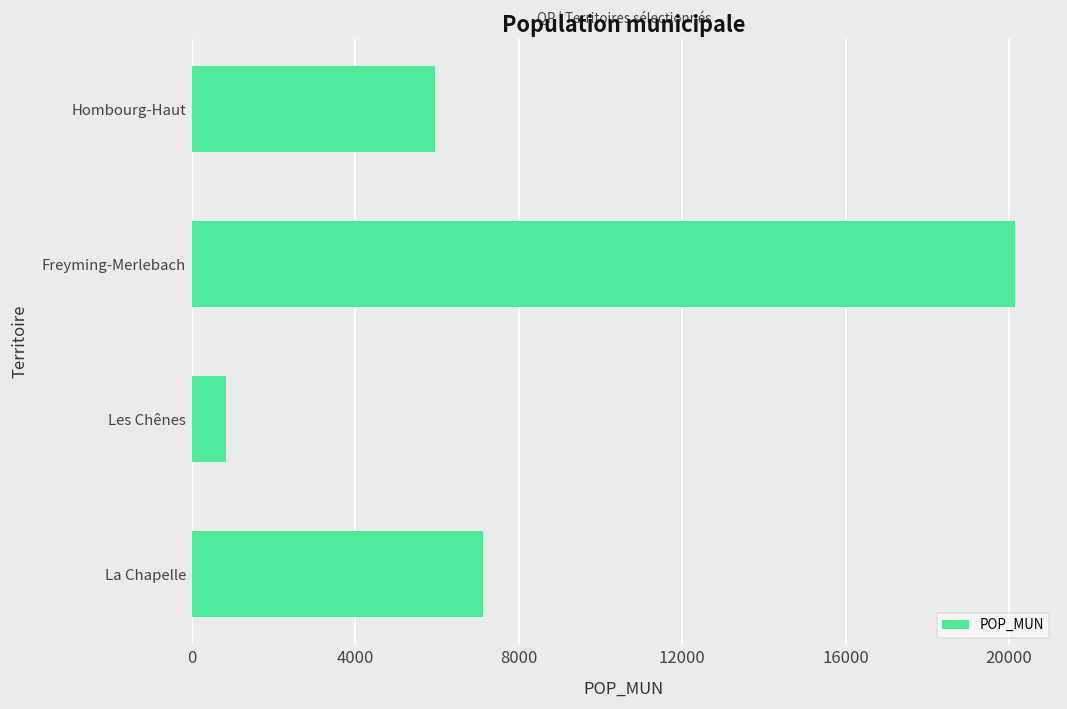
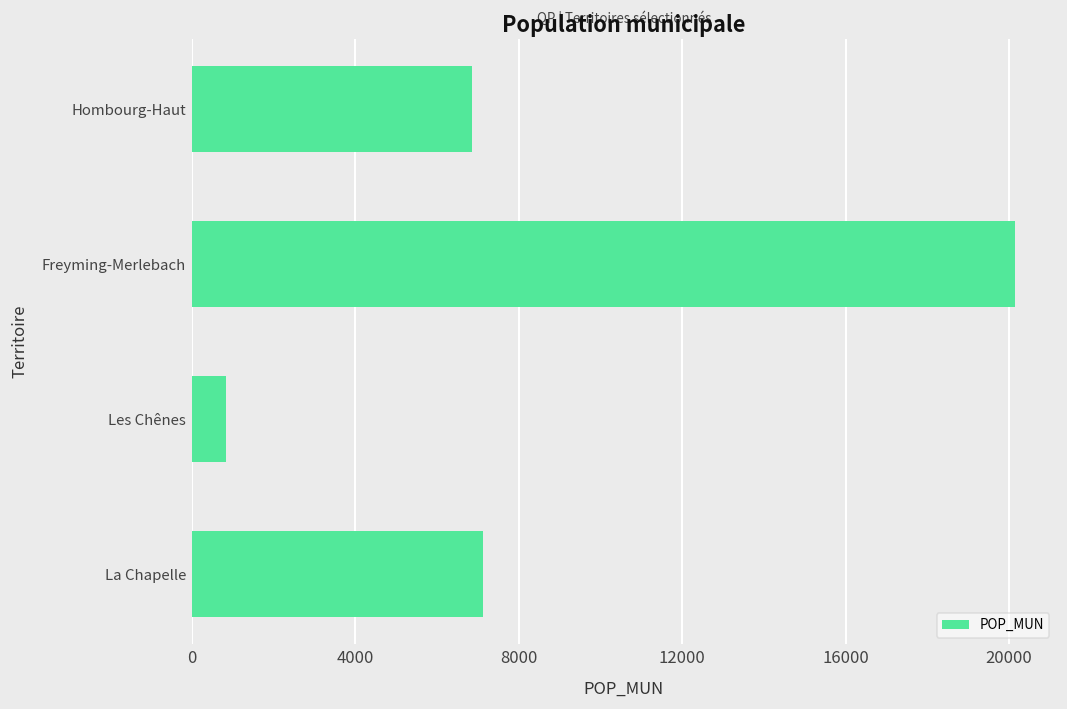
Hombourg-Haut: 5900 -> 6900
